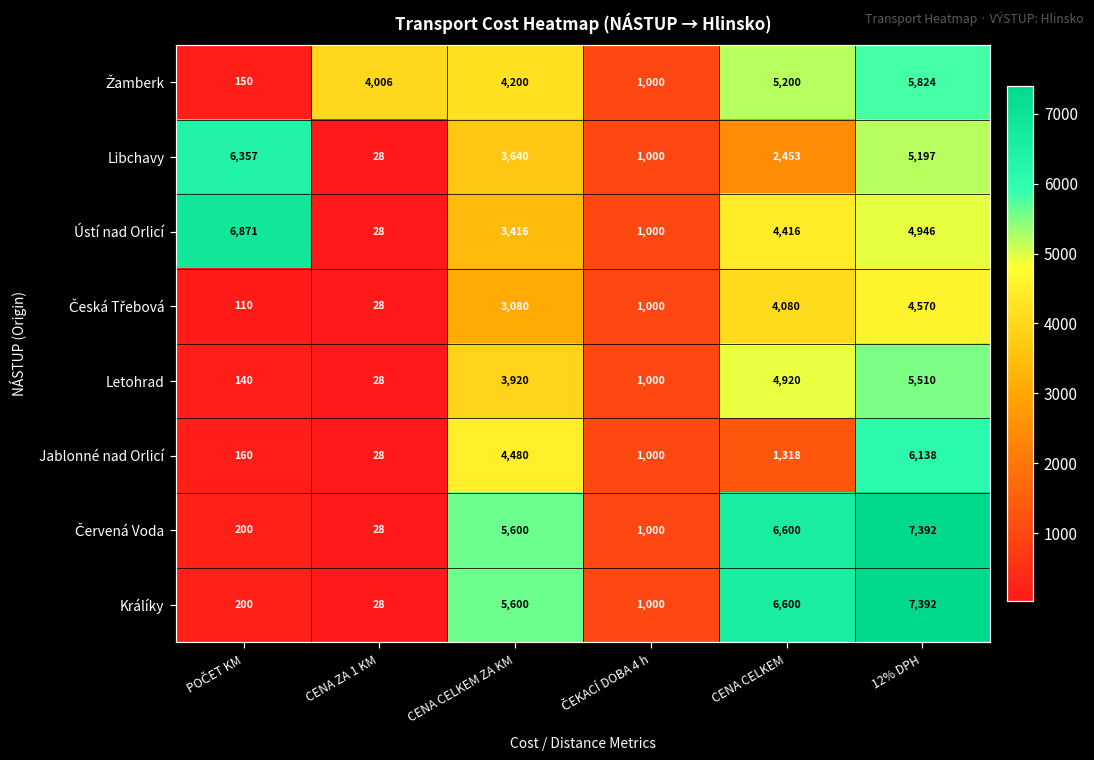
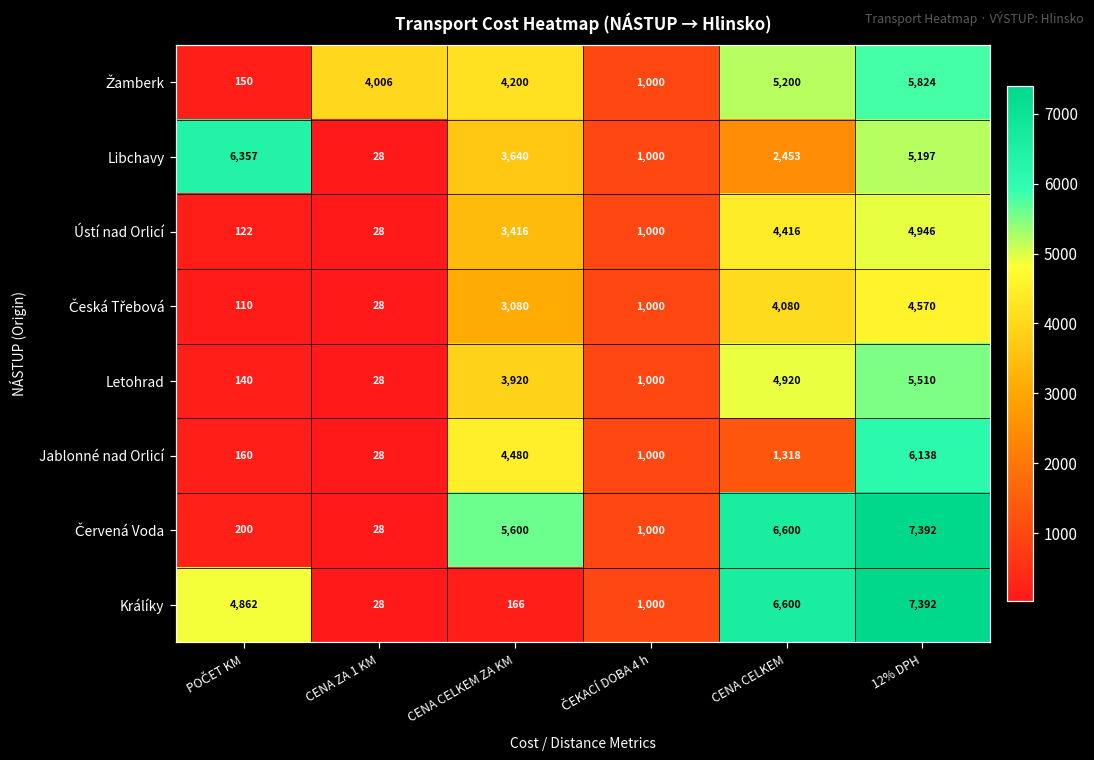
Ústí nad Orlicí, POČET KM: 6,871 -> 122
Králíky, POČET KM: 200 -> 4,862
Králíky, CENA CELKEM ZA KM: 5,600 -> 166
